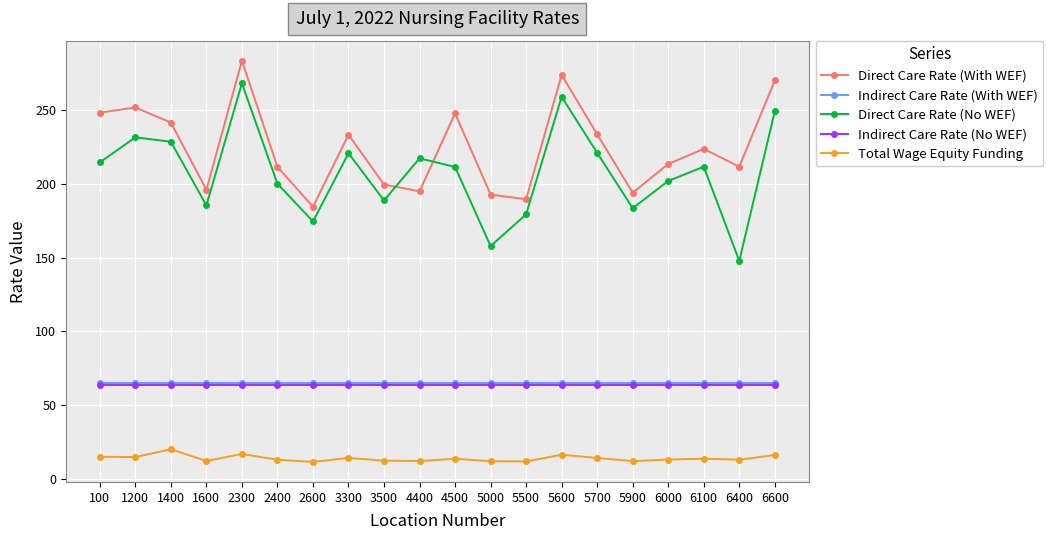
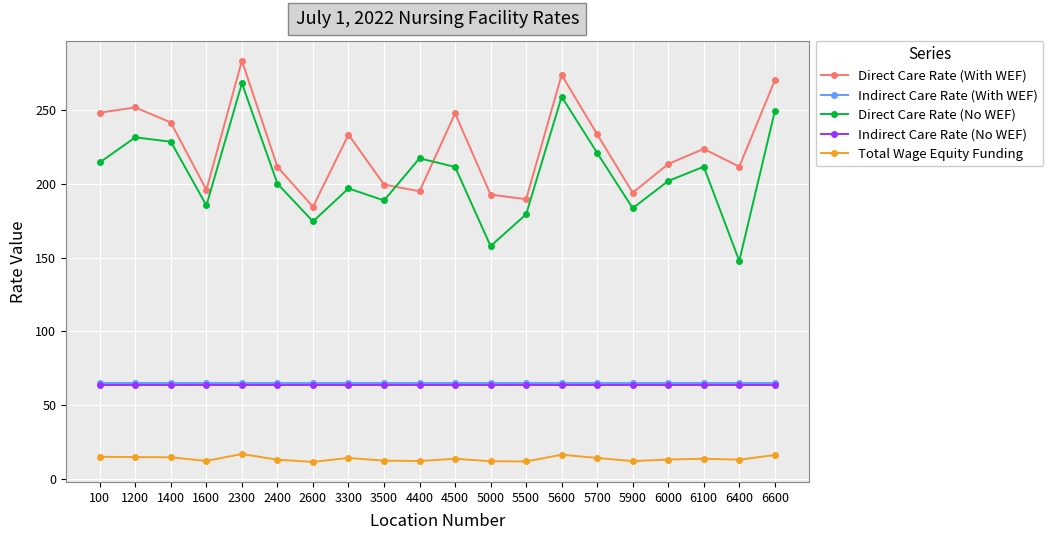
Total Wage Equity Funding, 1400: 20 -> 14
Direct Care Rate (No WEF), 3300: 221 -> 197
